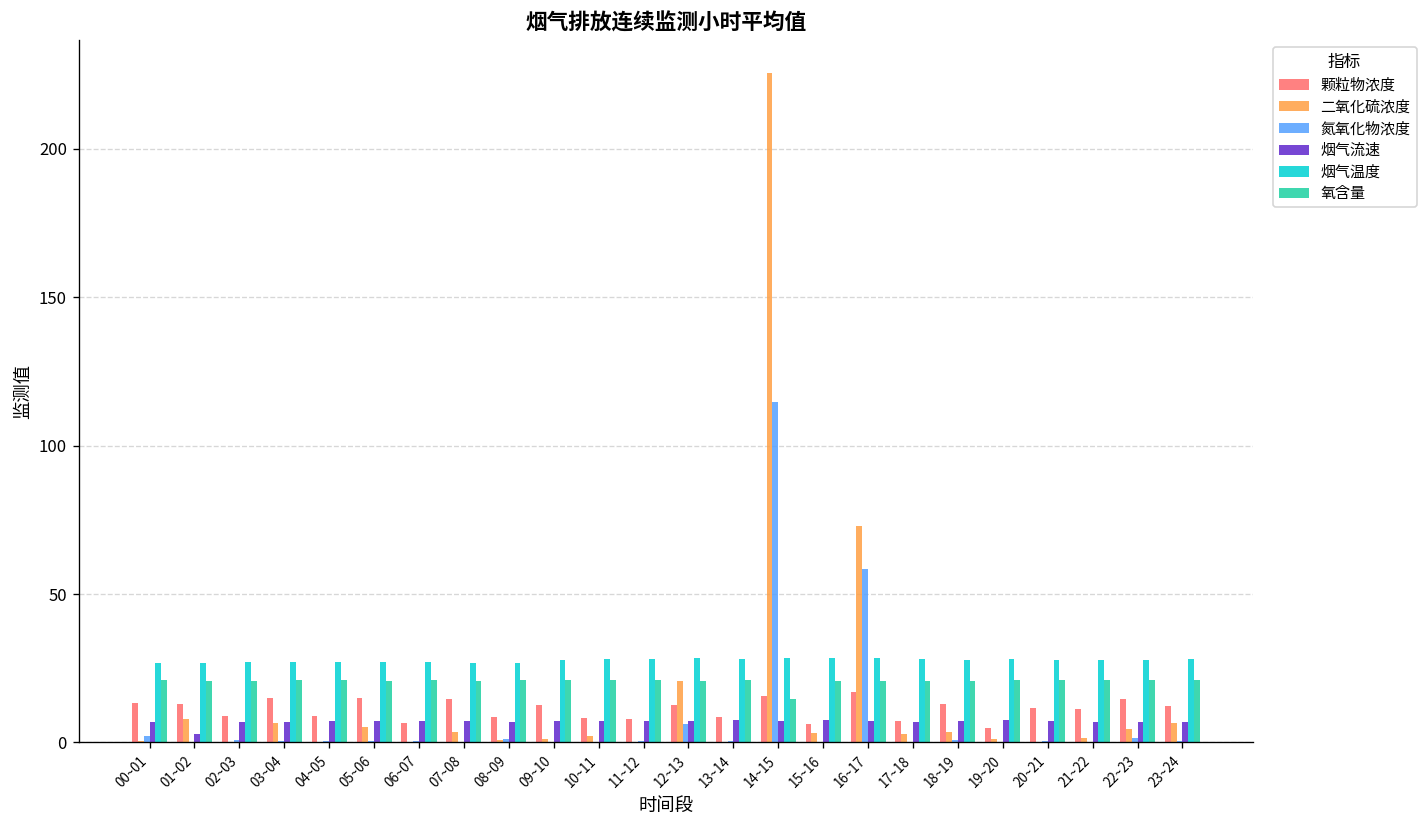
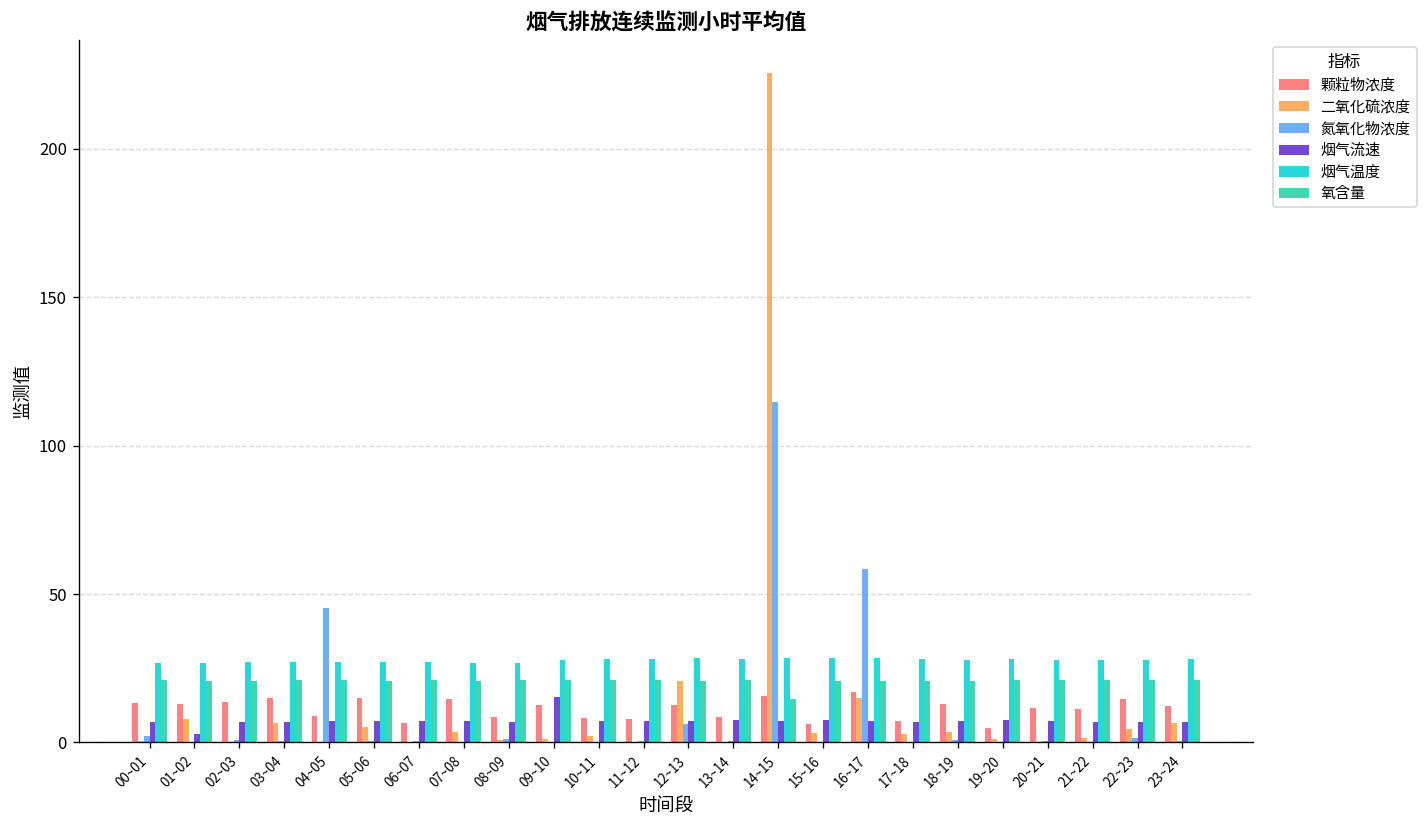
颗粒物浓度, 02~03: 9 -> 14
氮氧化物浓度, 04~05: 0 -> 45
烟气流速, 09~10: 7 -> 15
二氧化硫浓度, 16~17: 73 -> 15
